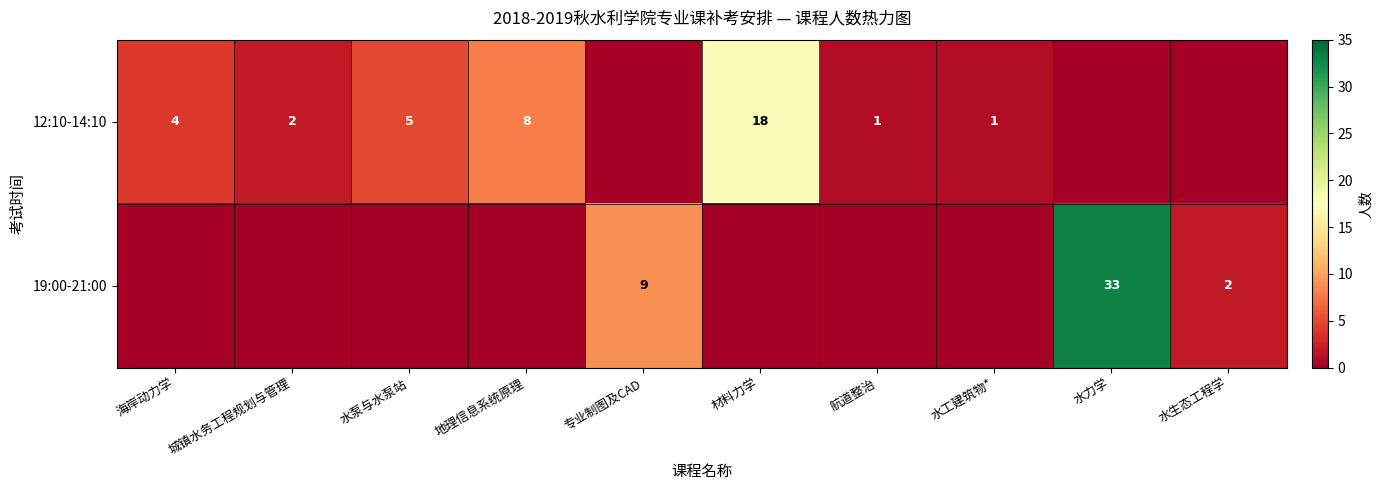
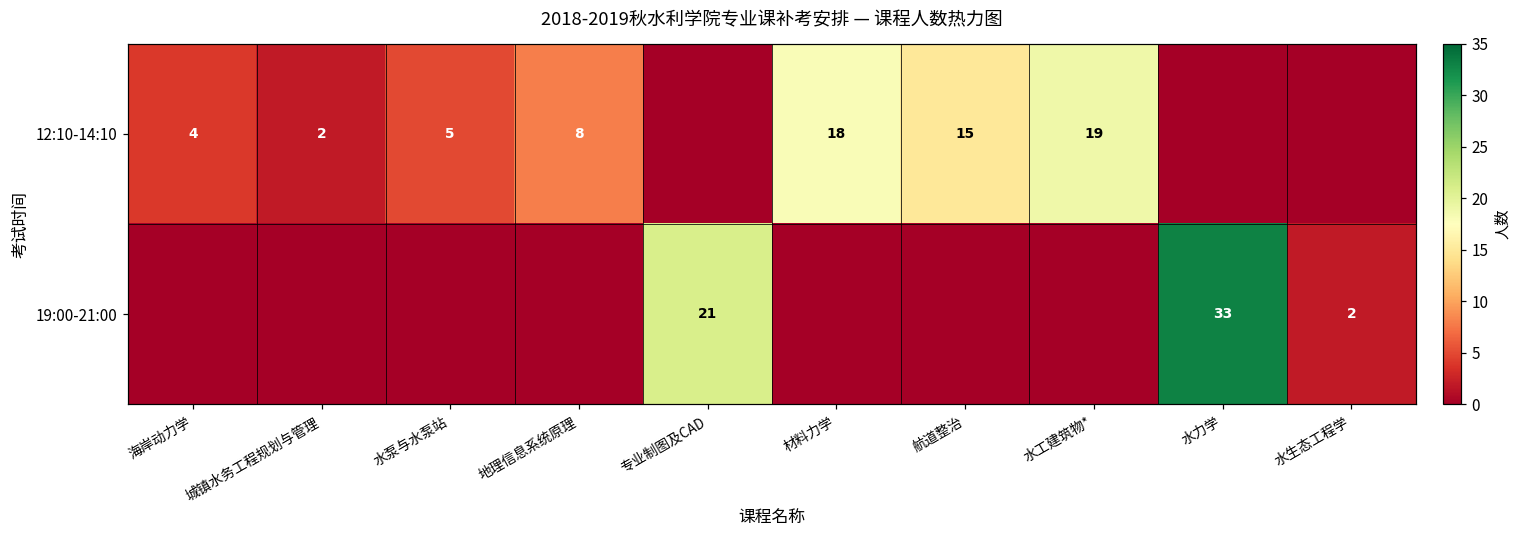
12:10-14:10, 航道整治: 1 -> 15
12:10-14:10, 水工建筑物*: 1 -> 19
19:00-21:00, 专业制图及CAD: 9 -> 21
